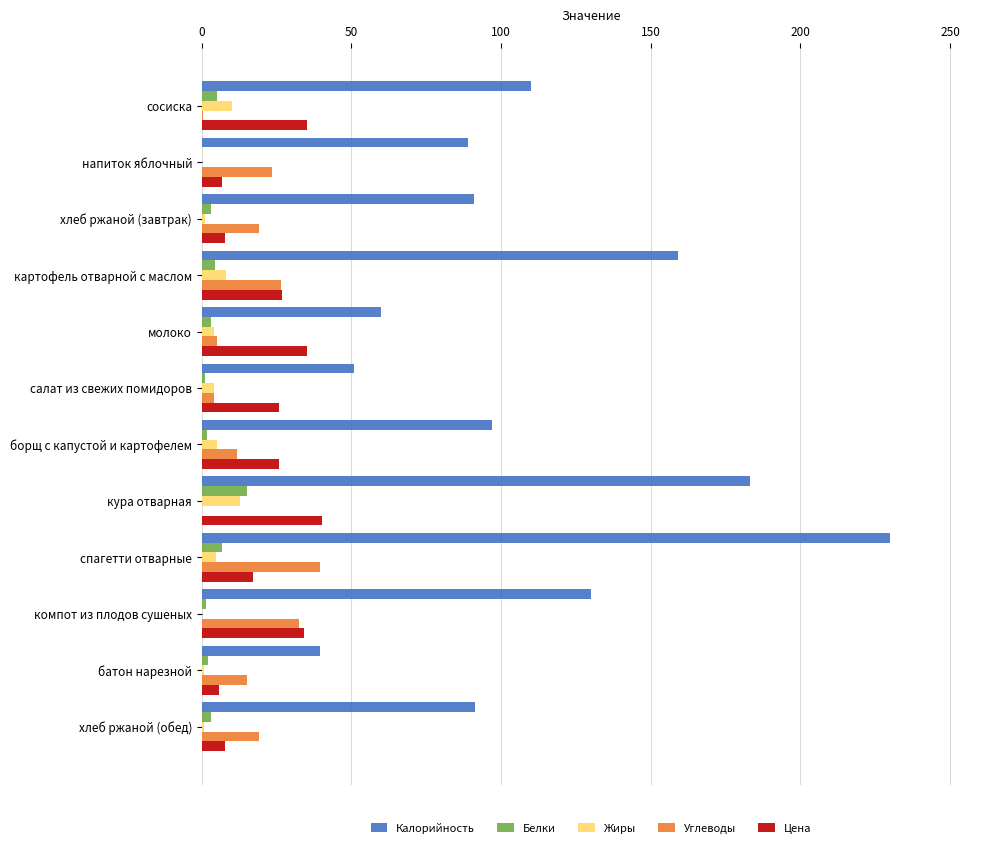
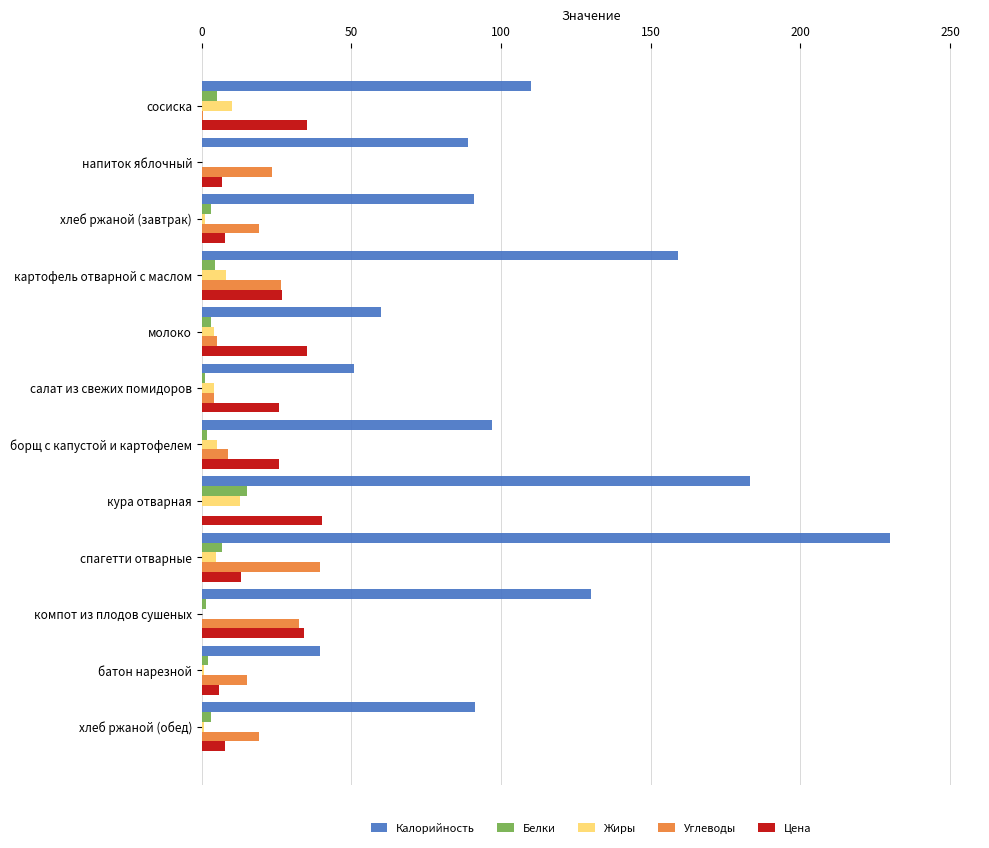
Углеводы, борщ с капустой и картофелем: 12 -> 9
Цена, спагетти отварные: 17 -> 13
